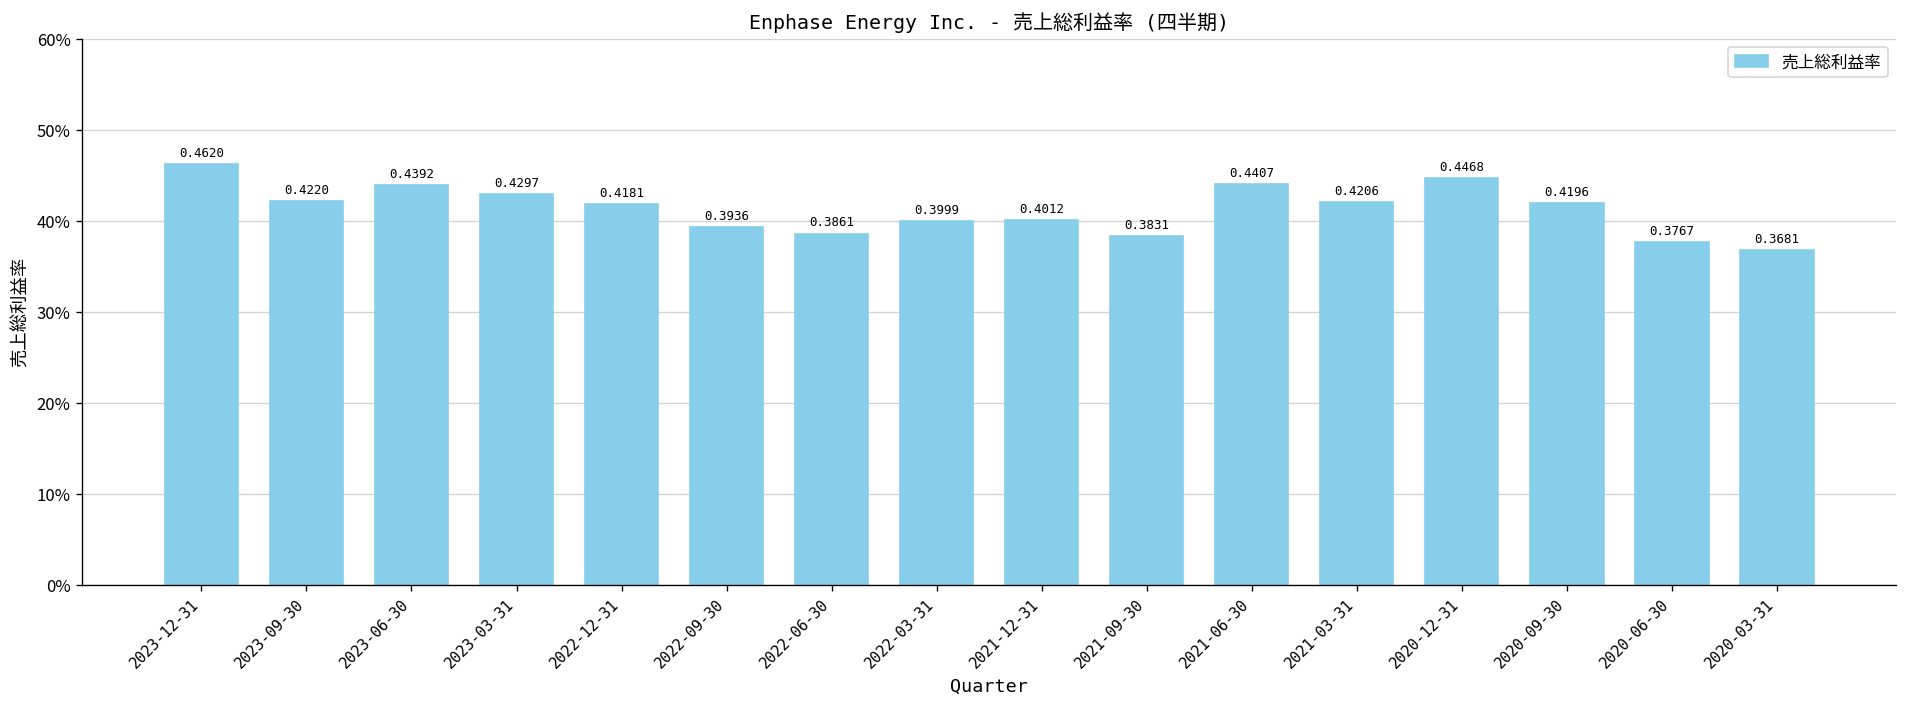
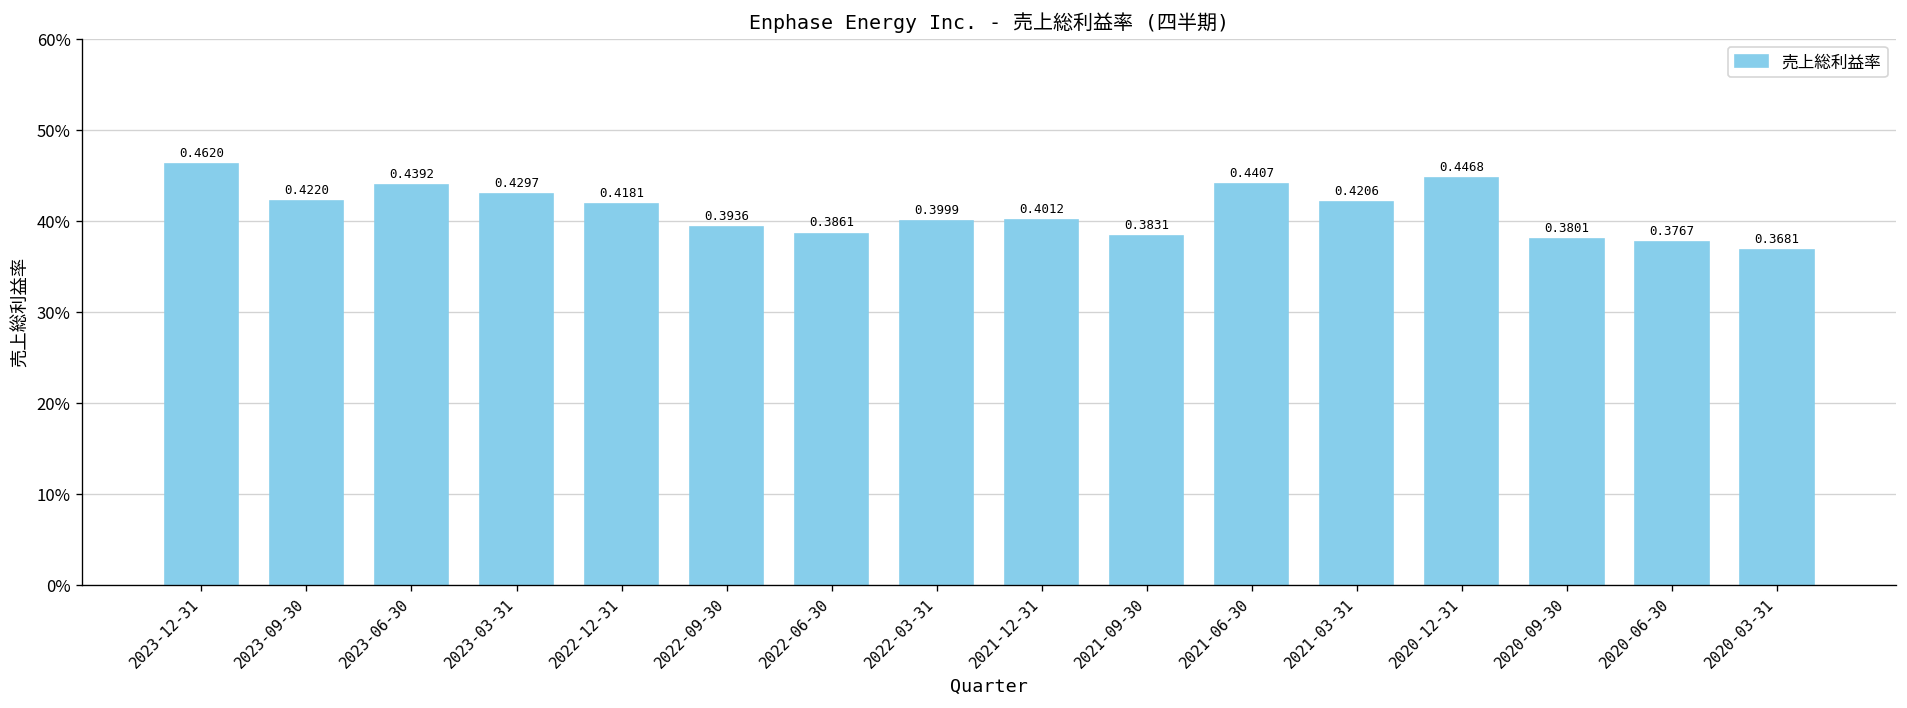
2020-09-30: 0.4196 -> 0.3801
